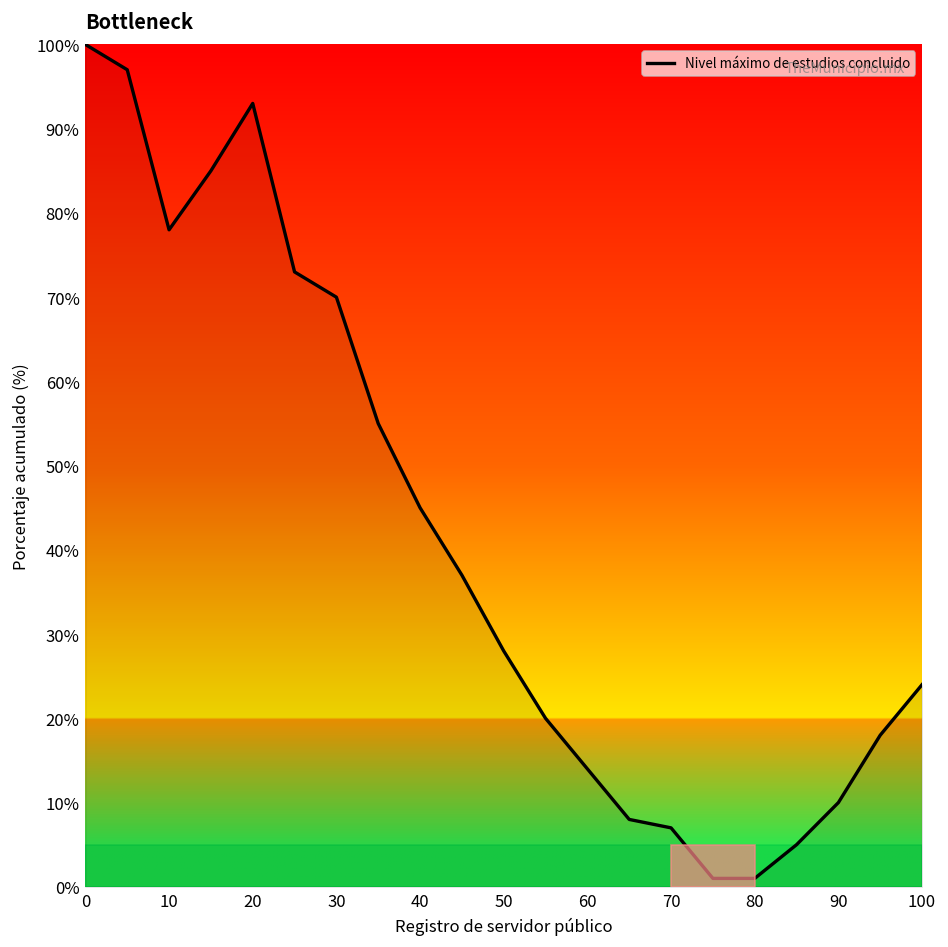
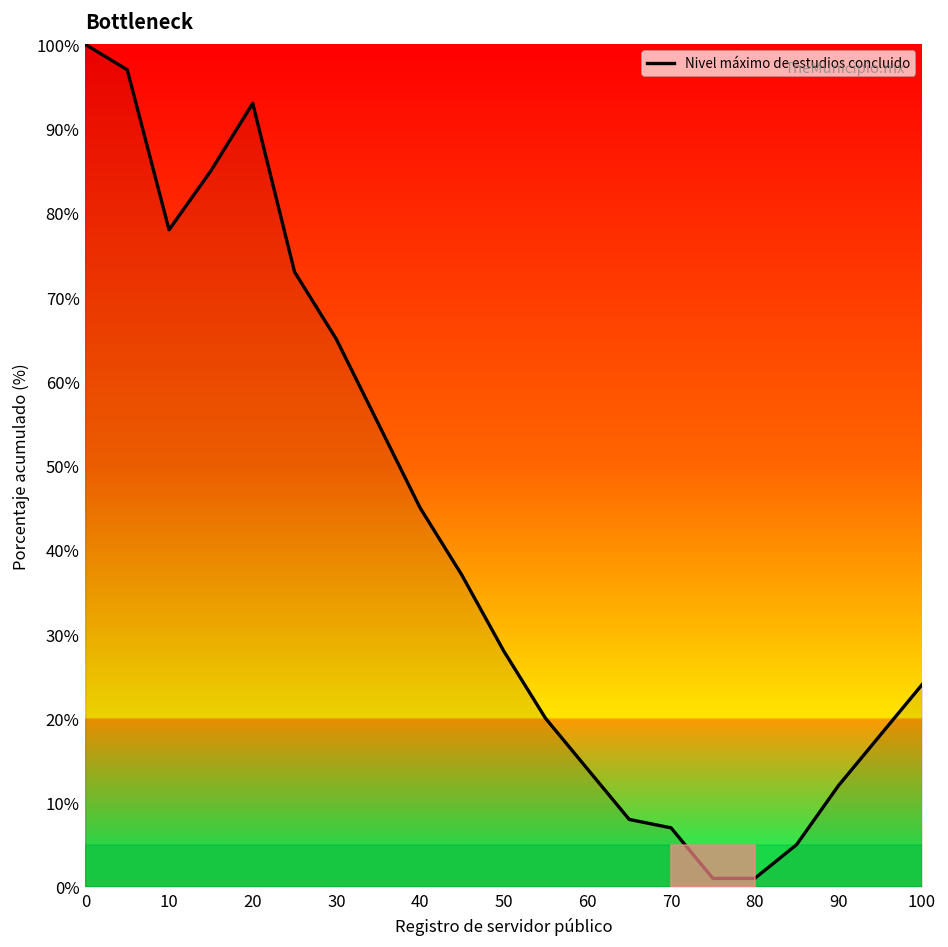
30: 70% -> 65%
90: 10% -> 12%
